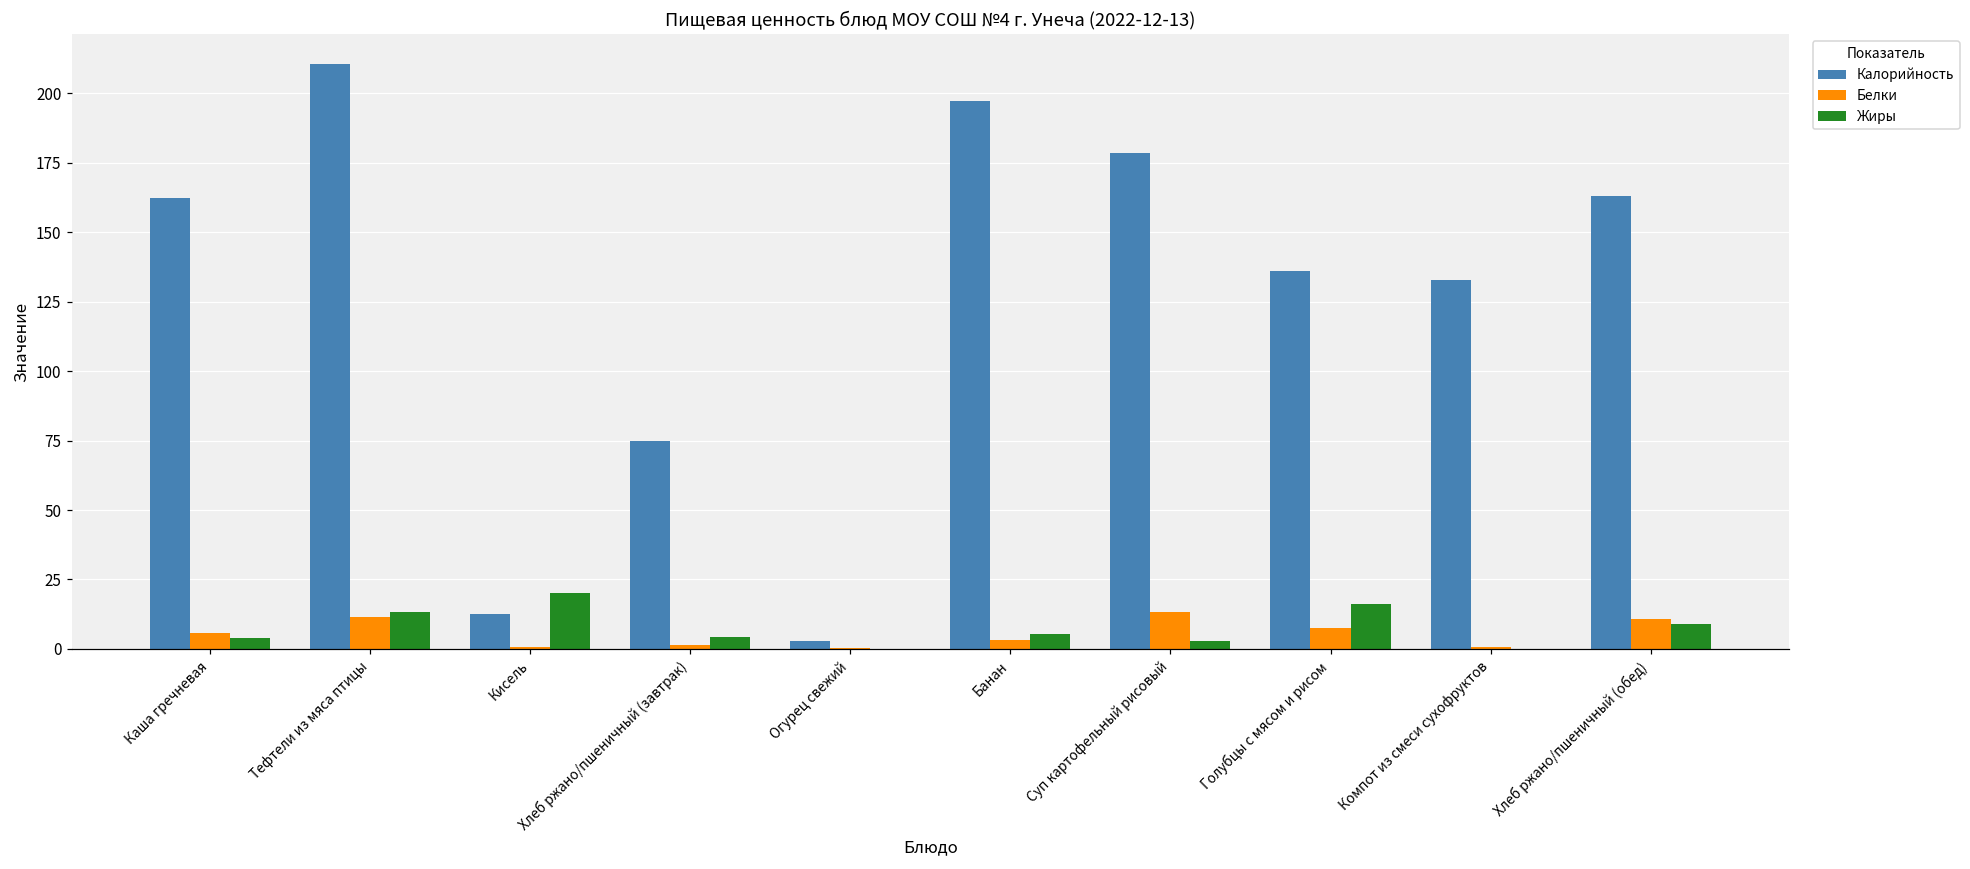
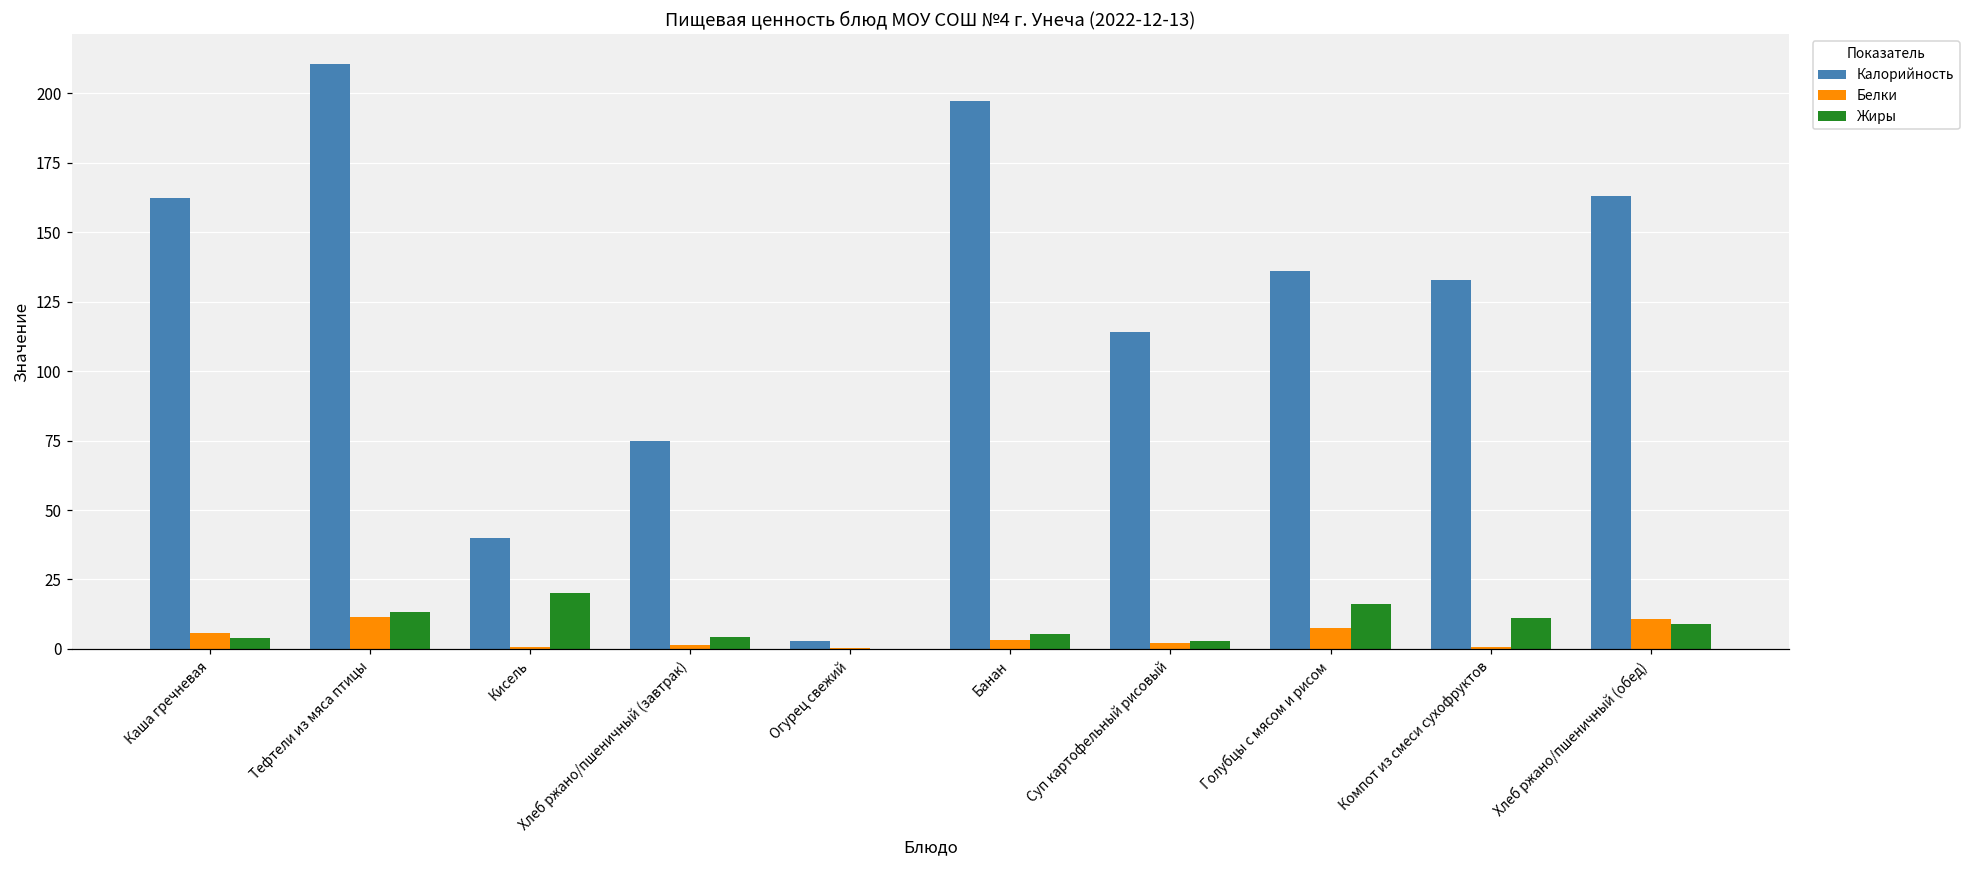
Калорийность, Кисель: 13 -> 40
Калорийность, Суп картофельный рисовый: 179 -> 114
Белки, Суп картофельный рисовый: 13 -> 2
Жиры, Компот из смеси сухофруктов: 0 -> 11
